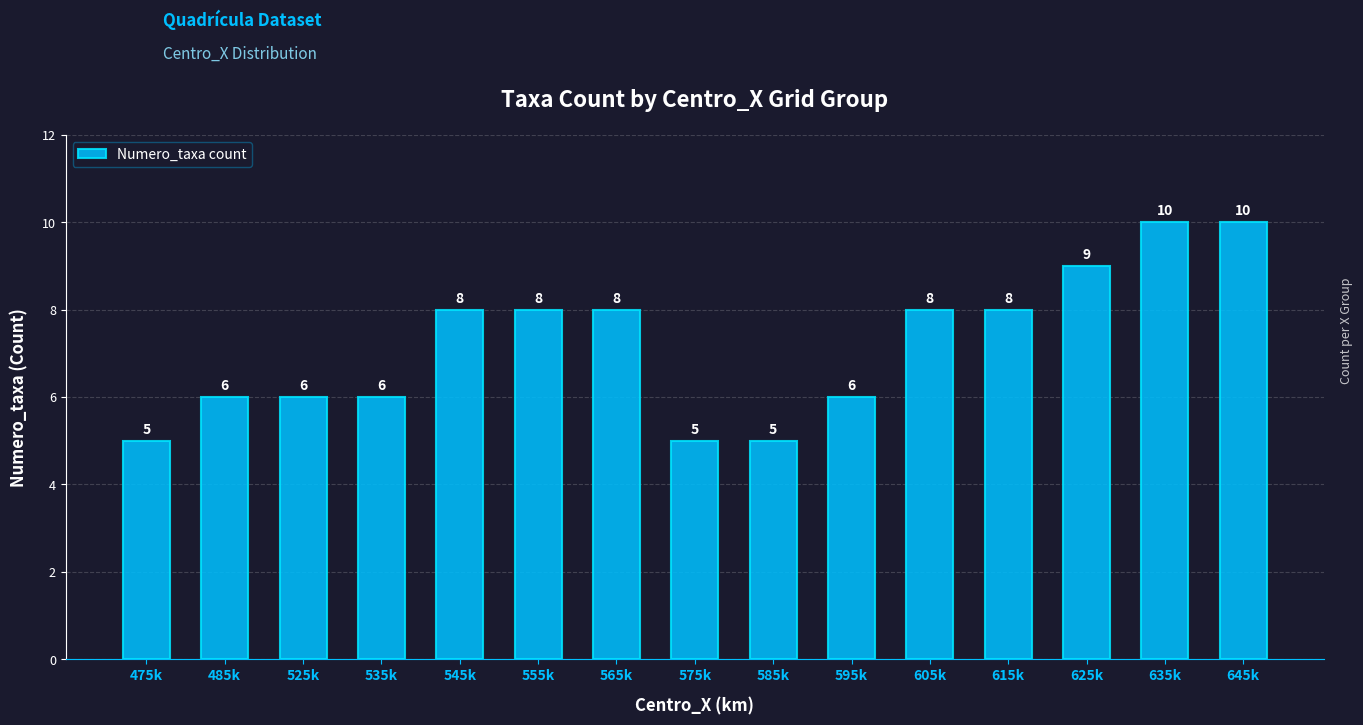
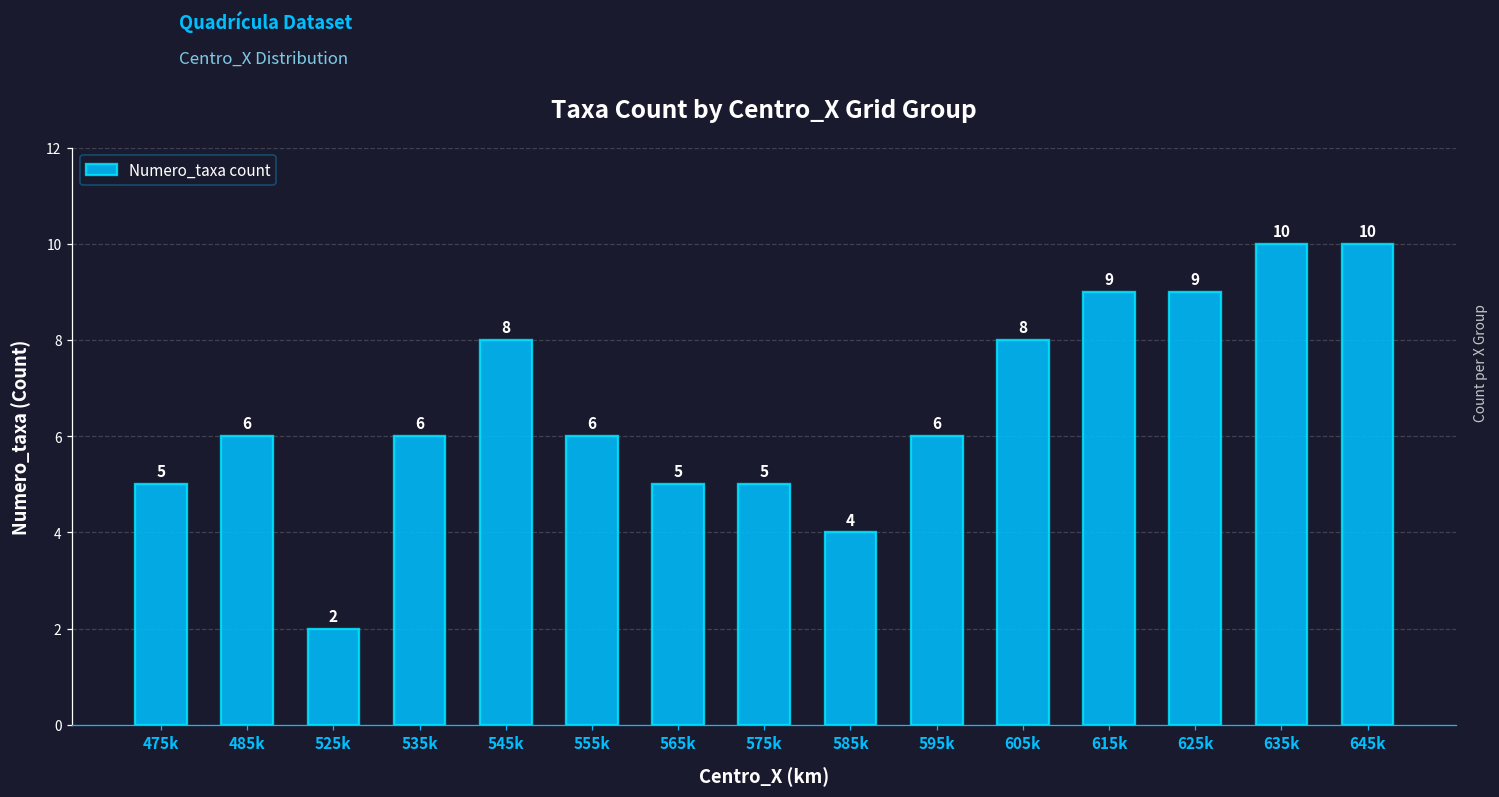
525k: 6 -> 2
555k: 8 -> 6
565k: 8 -> 5
585k: 5 -> 4
615k: 8 -> 9
